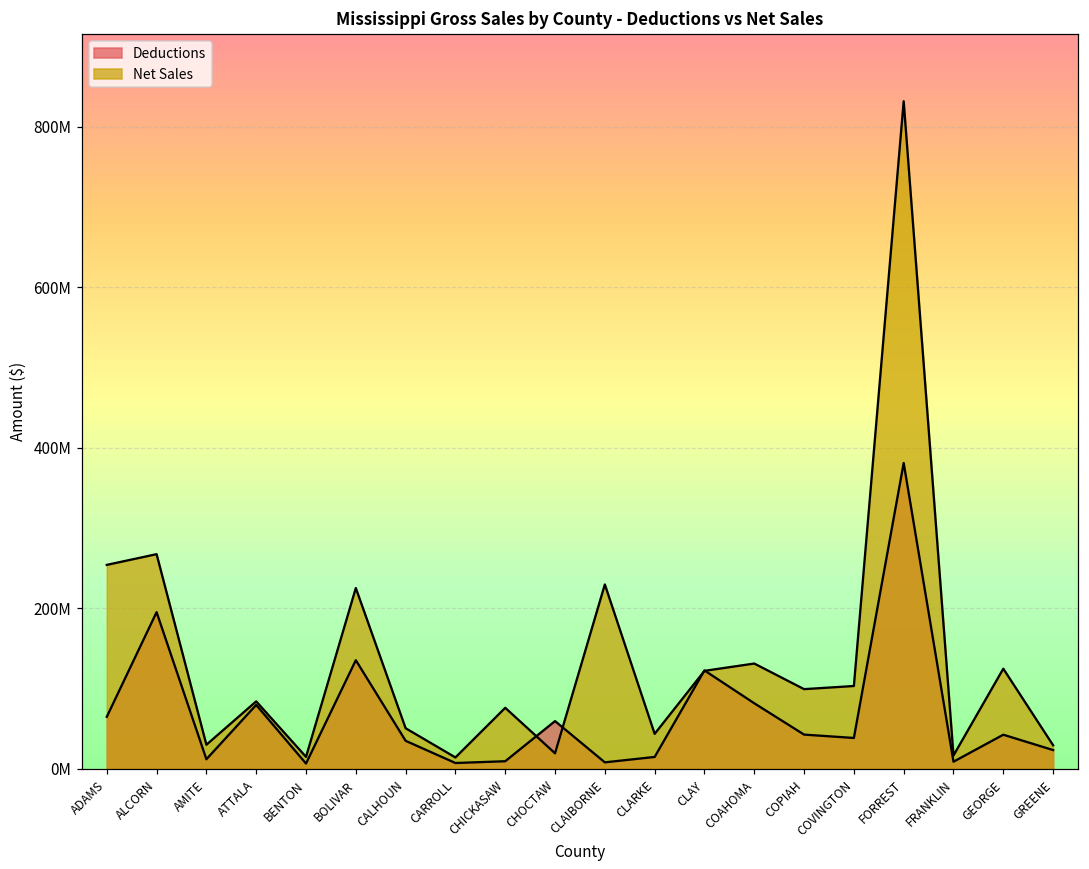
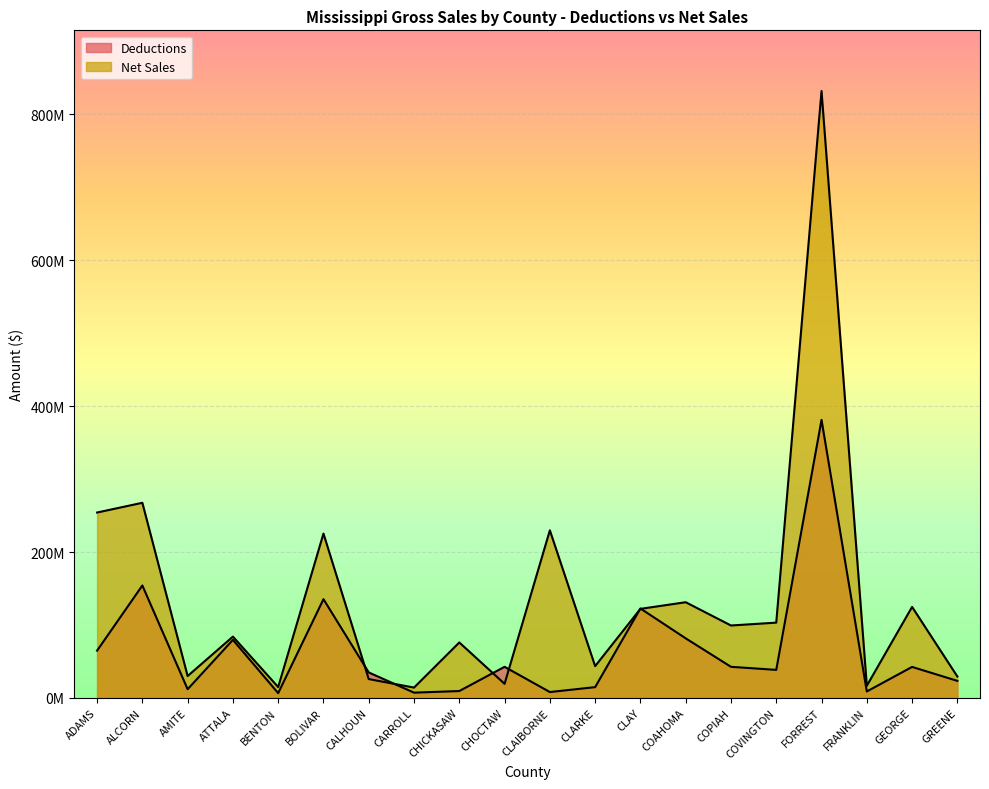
Deductions, ALCORN: 200000000 -> 150000000
Net Sales, CALHOUN: 50000000 -> 30000000
Deductions, CHOCTAW: 60000000 -> 40000000
